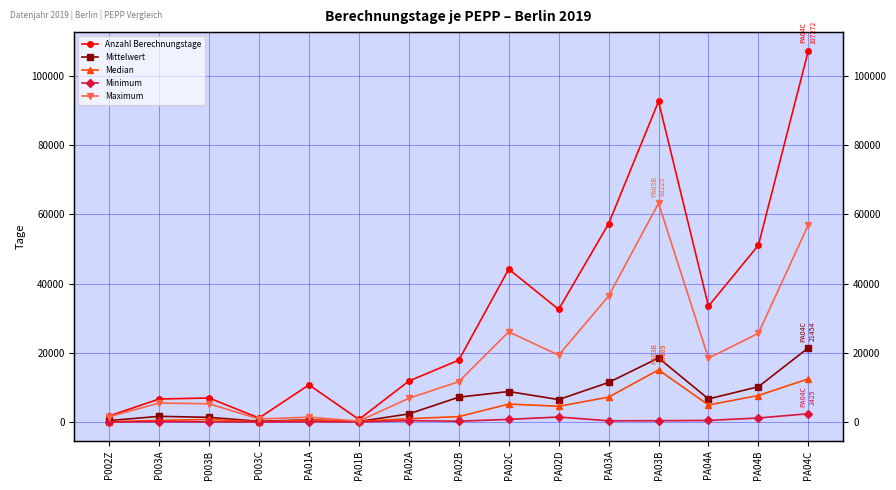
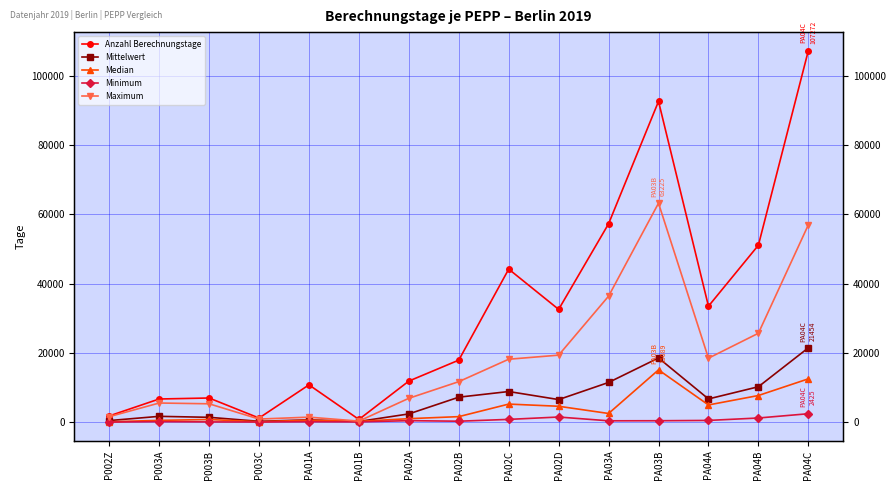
Maximum, PA02C: 26000 -> 18000
Median, PA03A: 7000 -> 2000
